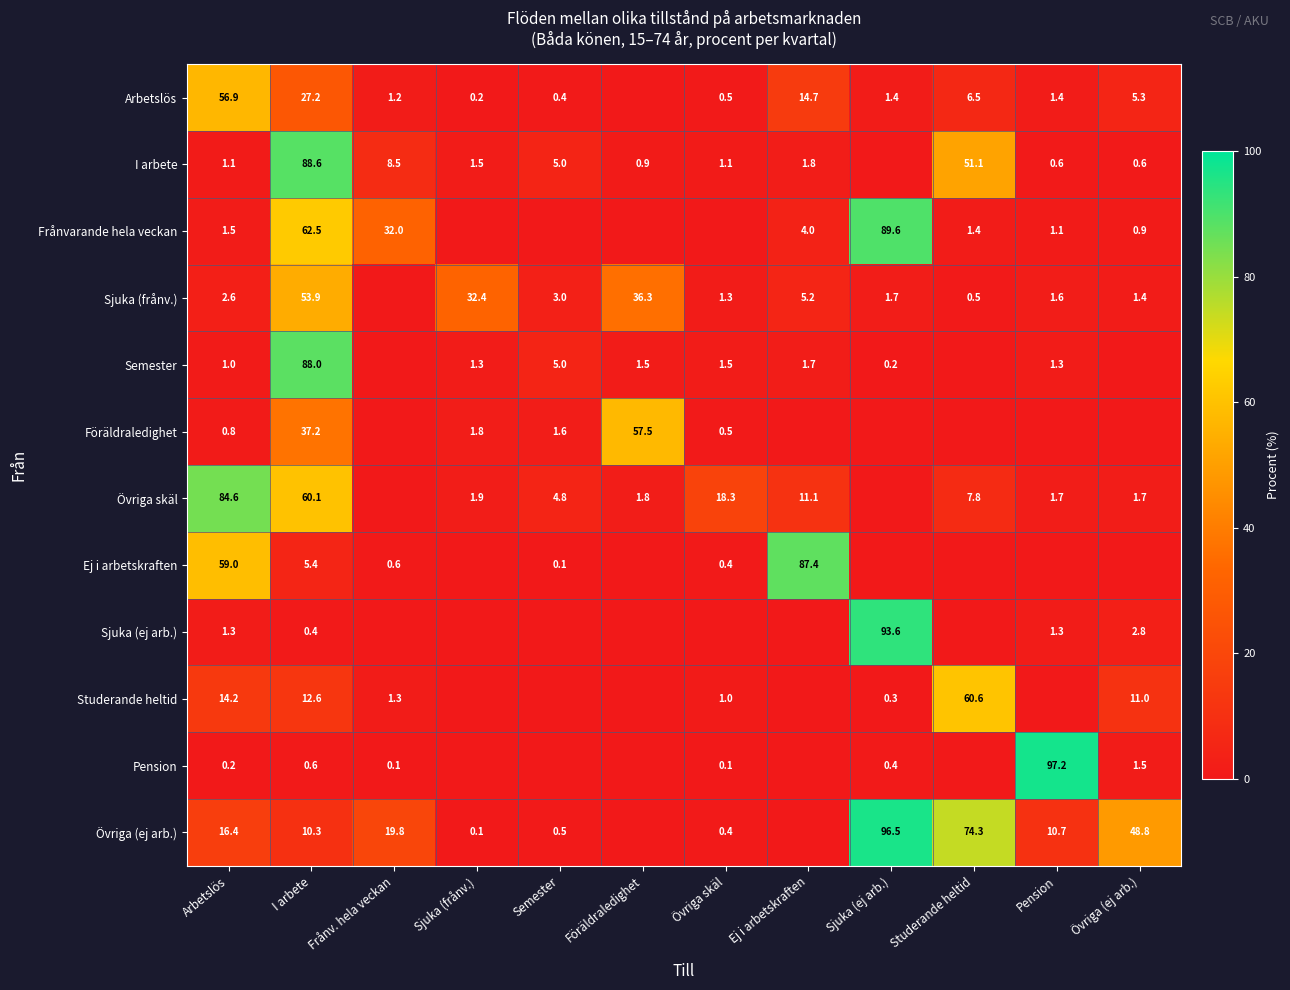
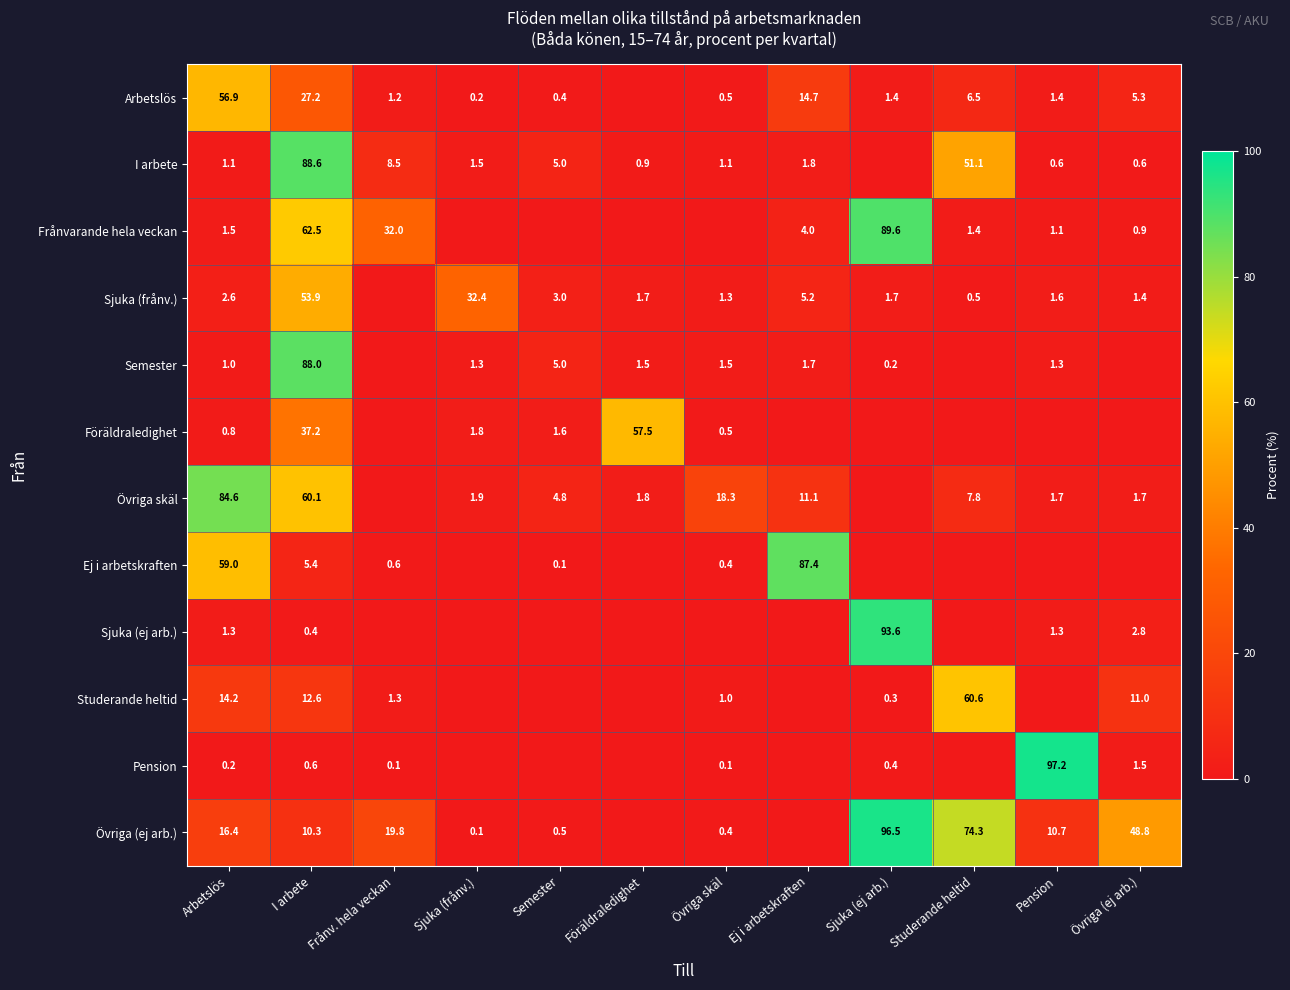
Sjuka (frånv.), Föräldraledighet: 36.3 -> 1.7
